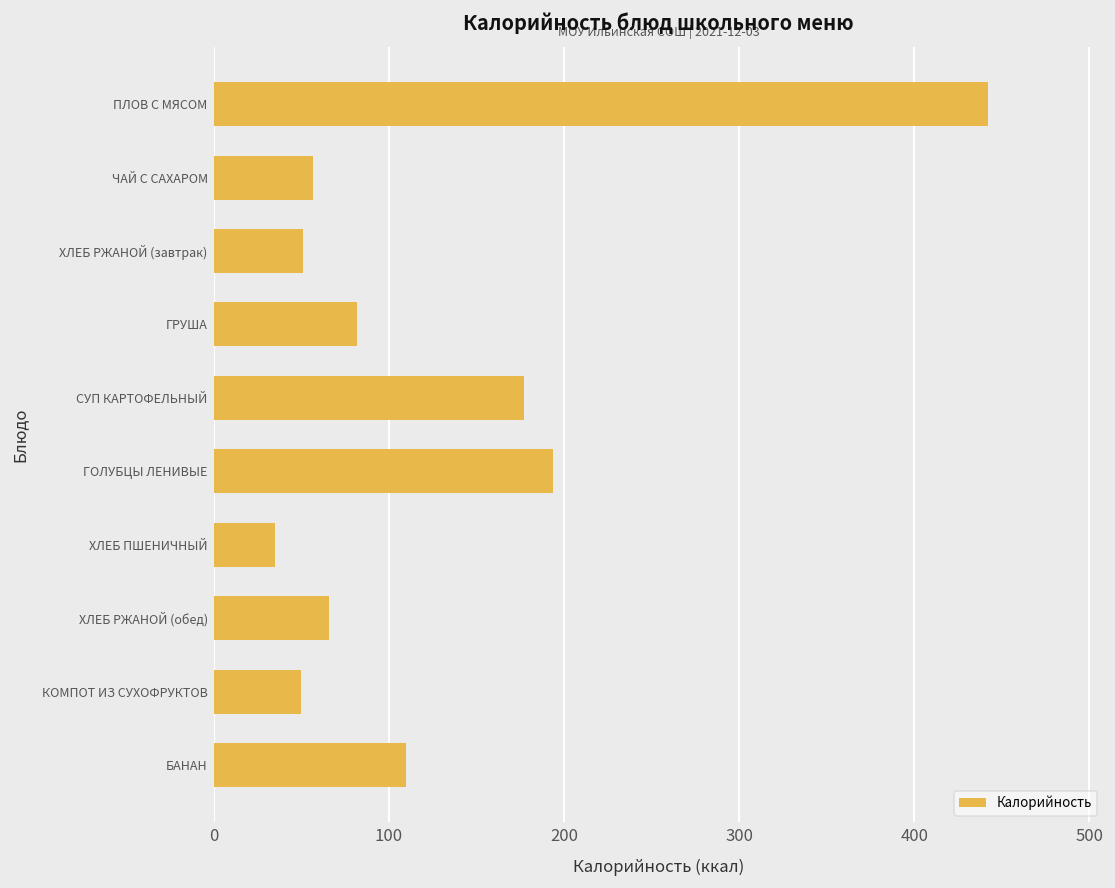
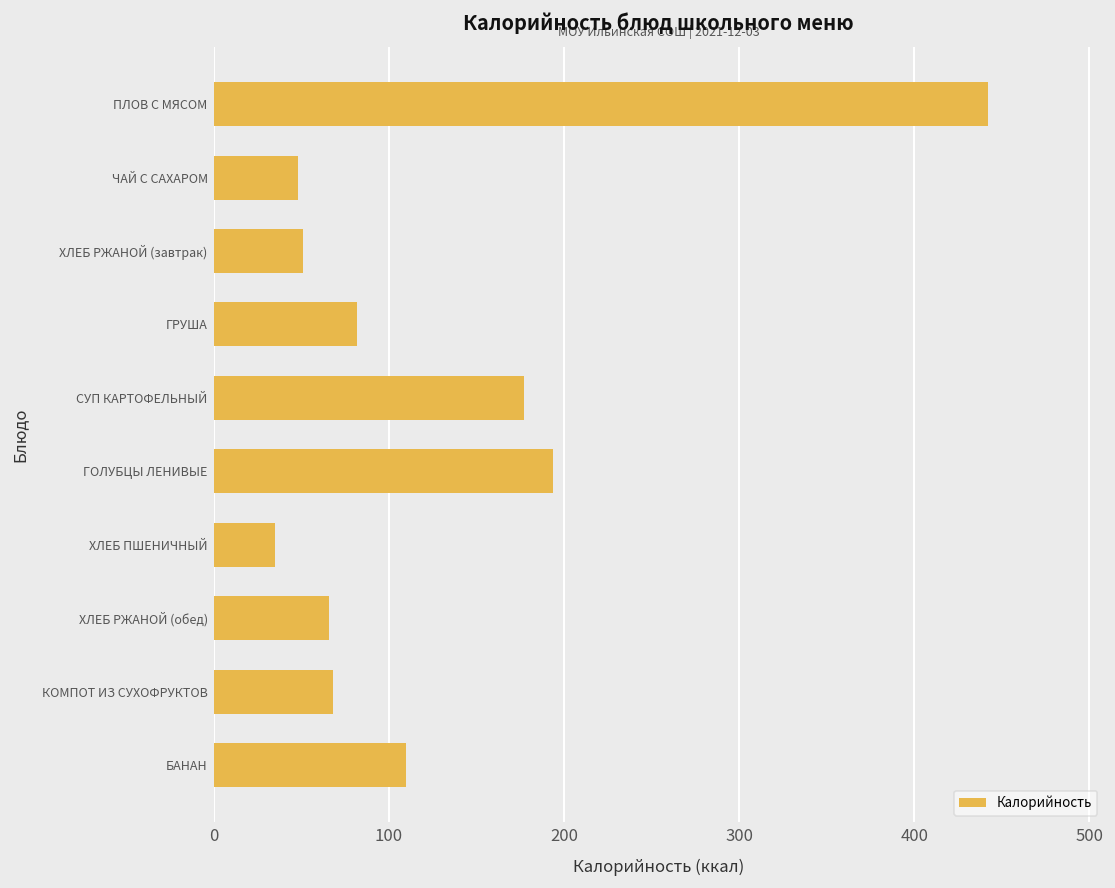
ЧАЙ С САХАРОМ: 57 -> 48
КОМПОТ ИЗ СУХОФРУКТОВ: 50 -> 68
